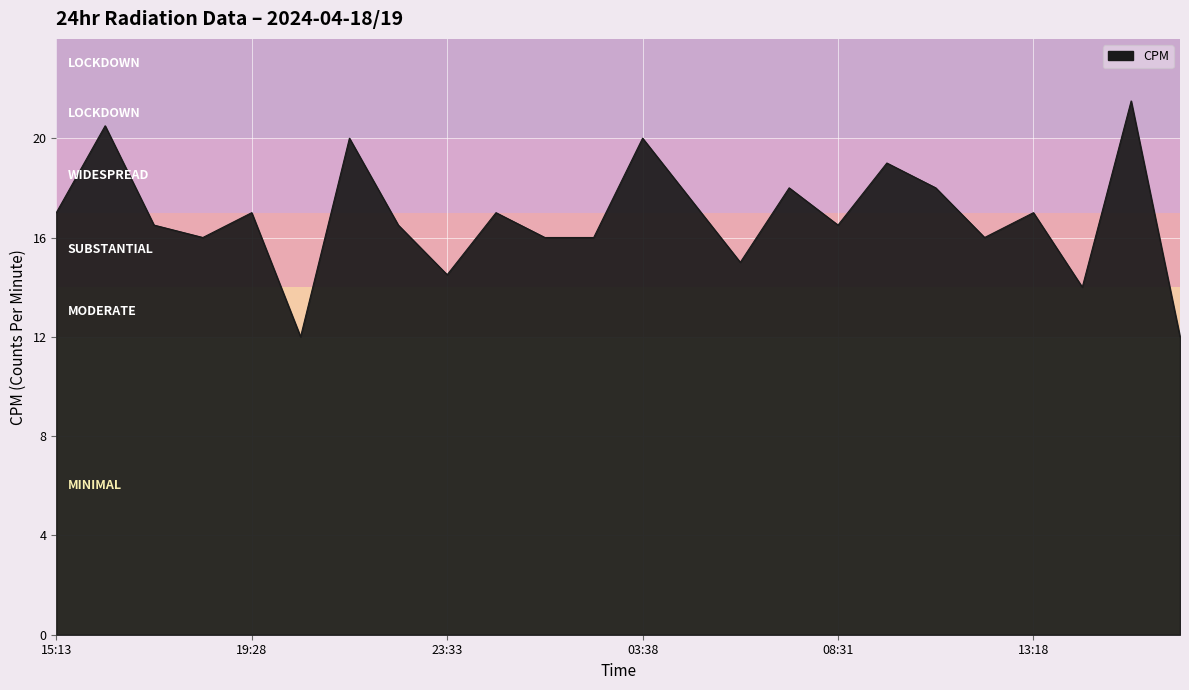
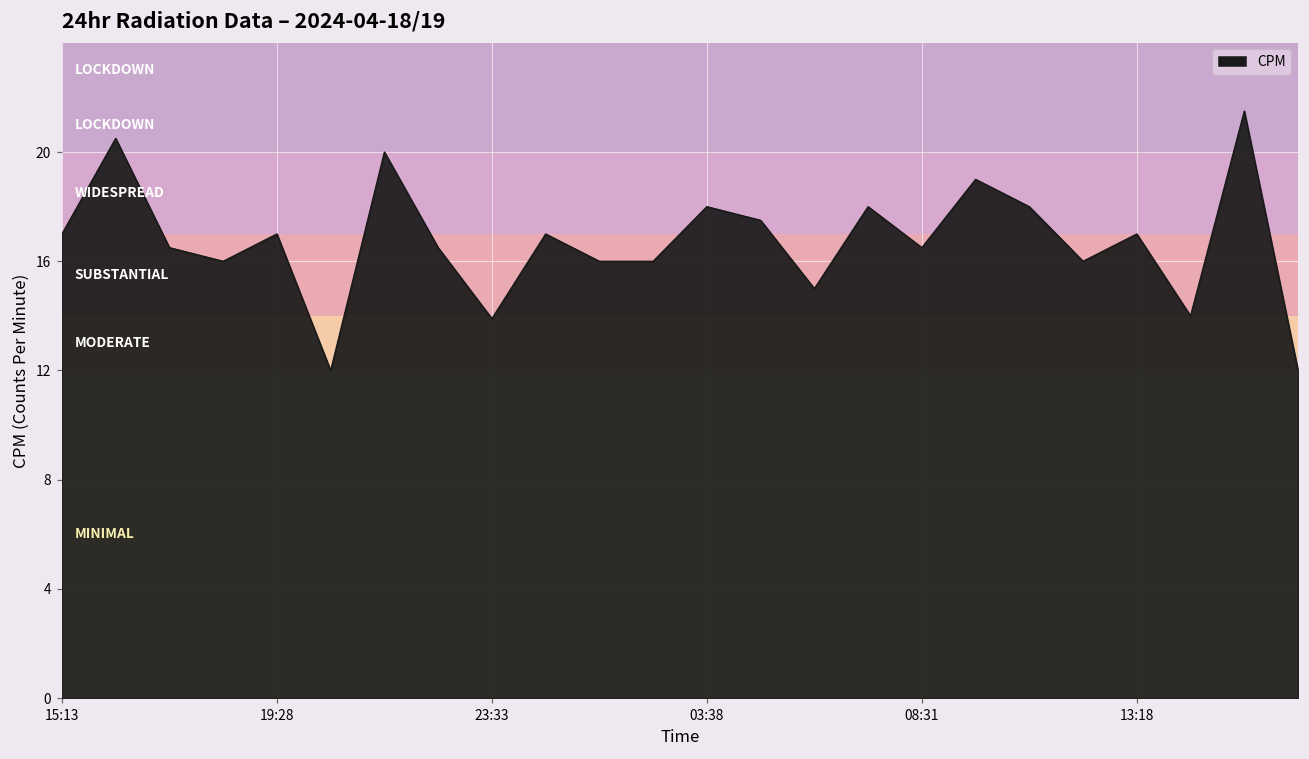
23:33: 14.5 -> 13.9
03:38: 20 -> 18
